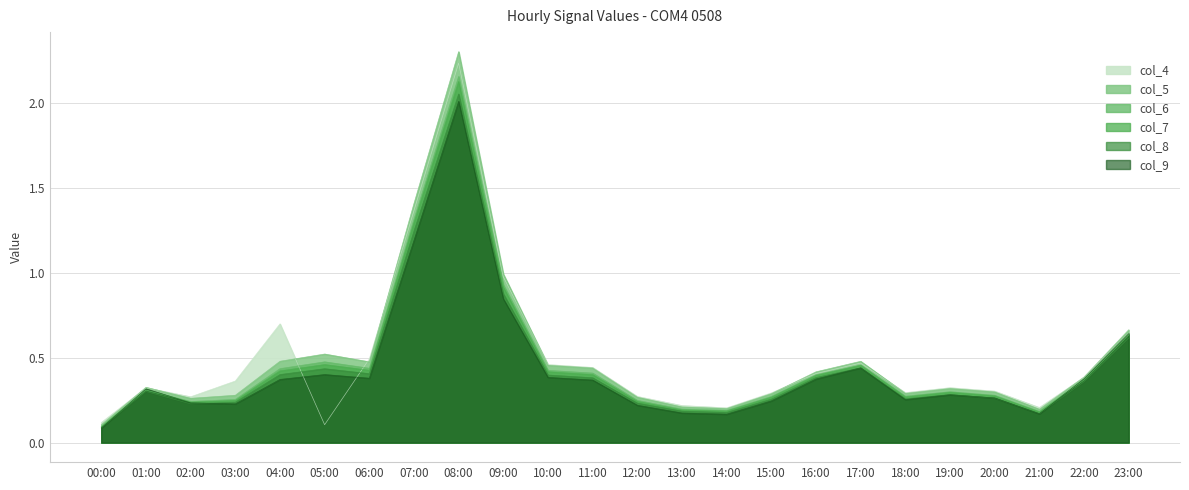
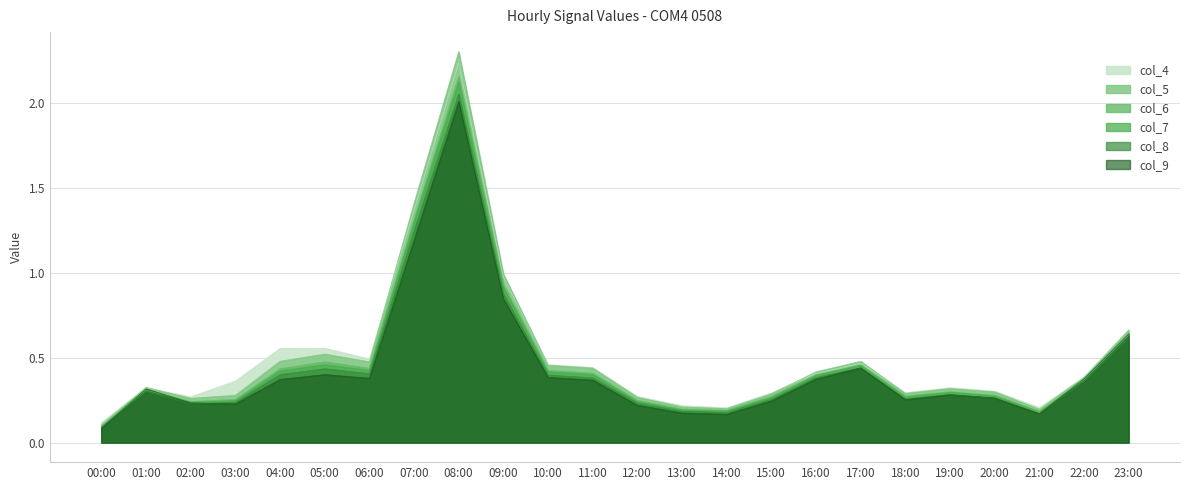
col_4, 04:00: 0.70 -> 0.56
col_4, 05:00: 0.11 -> 0.56
